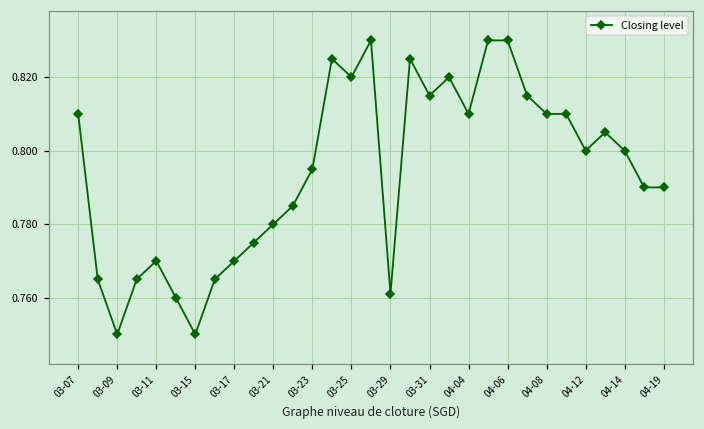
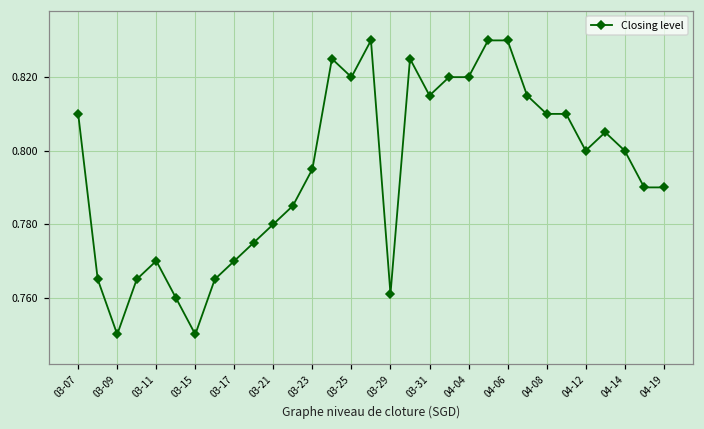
04-04: 0.81 -> 0.82
